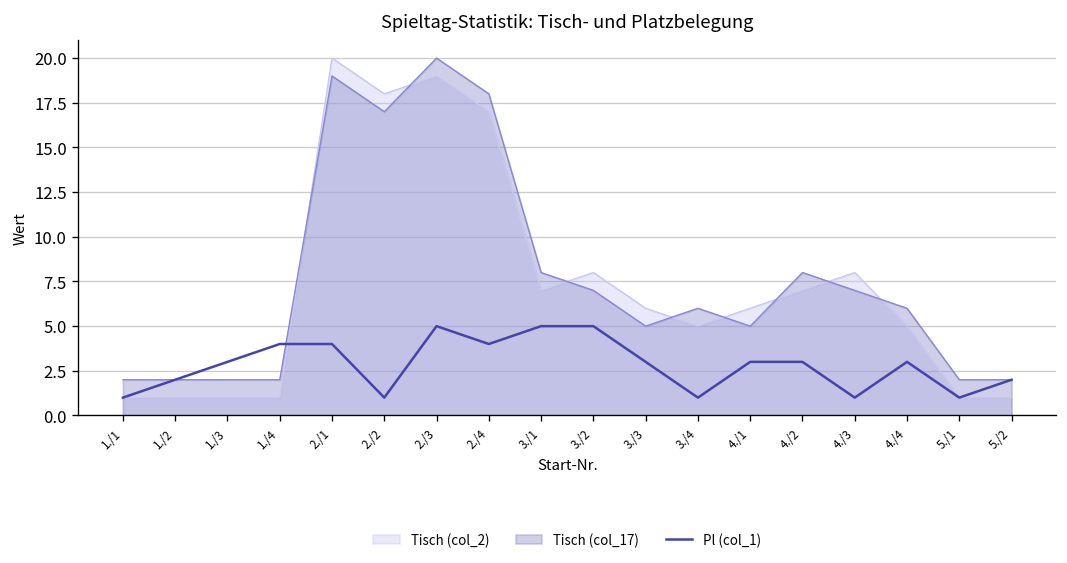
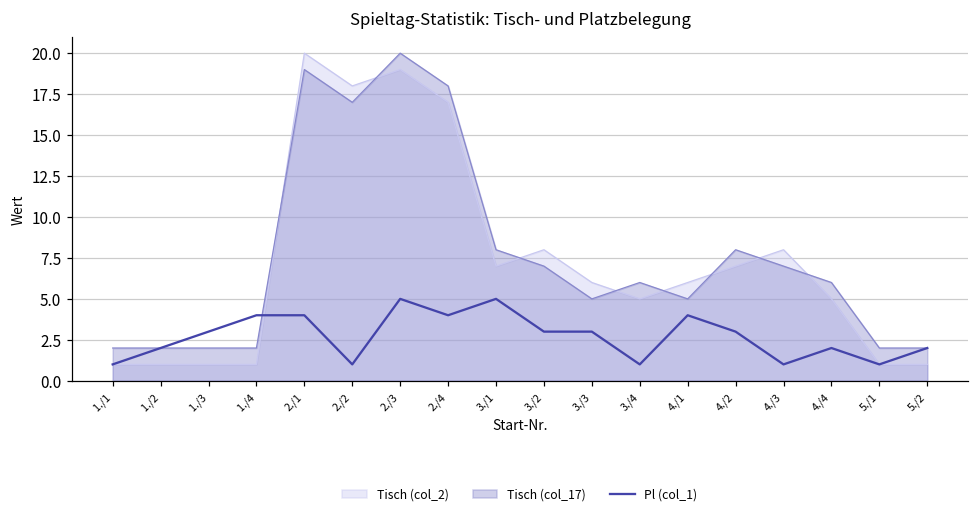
Pl (col_1), 3./2: 5 -> 3
Pl (col_1), 4./1: 3 -> 4
Pl (col_1), 4./4: 3 -> 2
